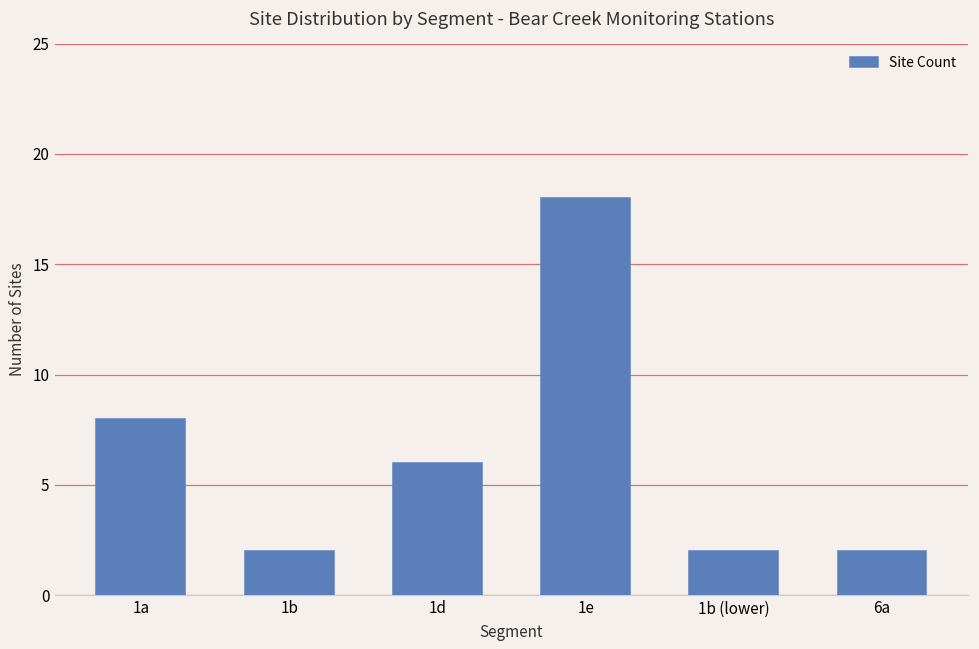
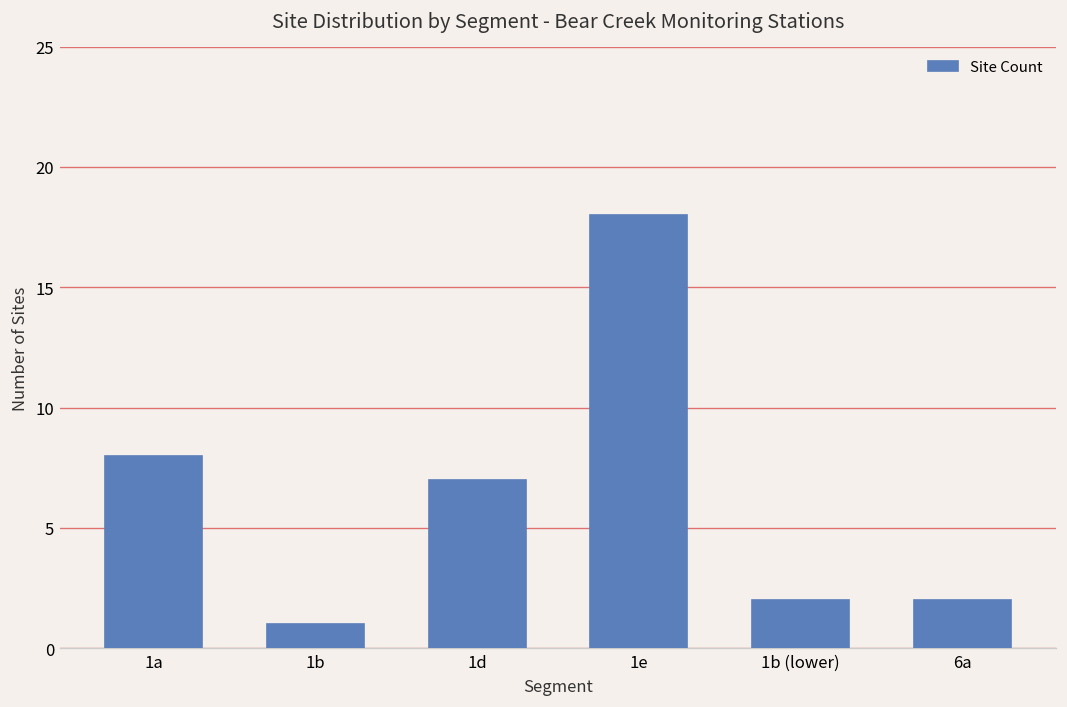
1b: 2 -> 1
1d: 6 -> 7
